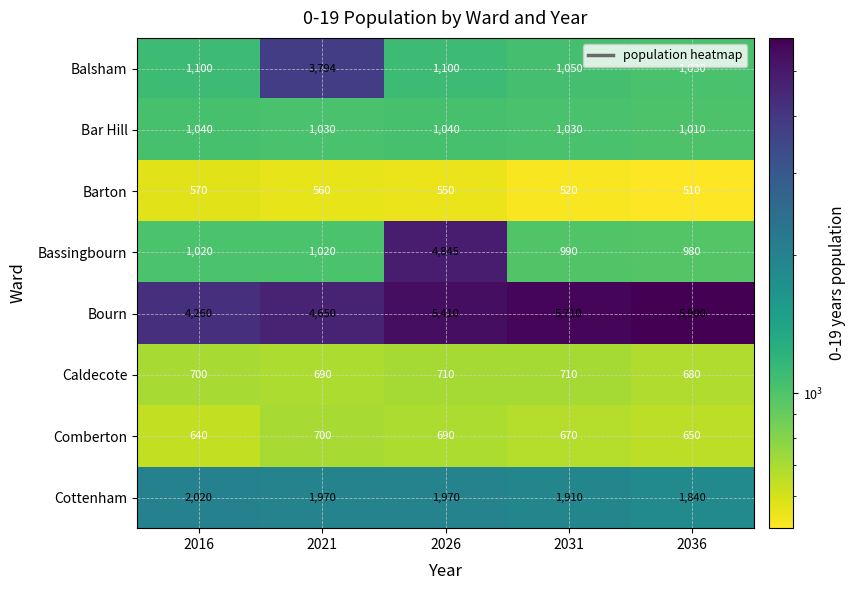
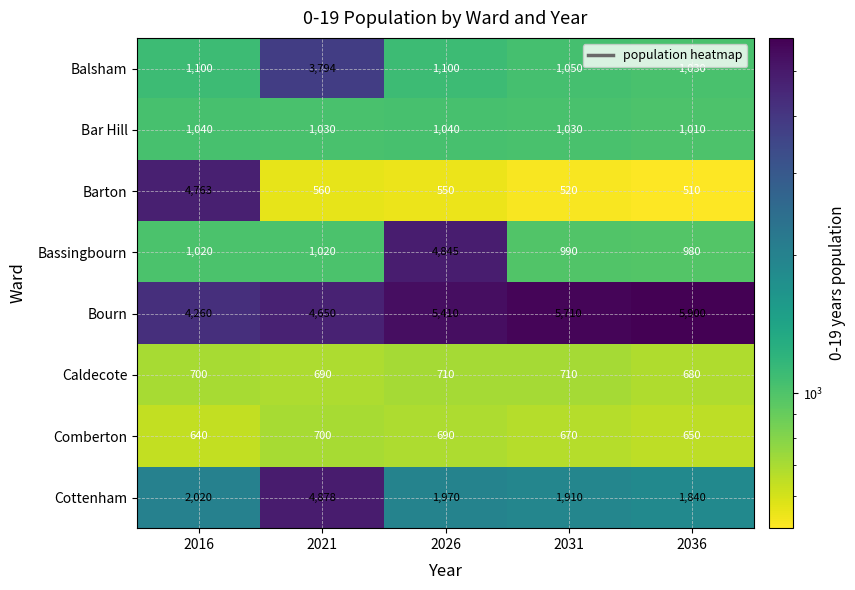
Barton, 2016: 570 -> 4,763
Cottenham, 2021: 1,970 -> 4,878
